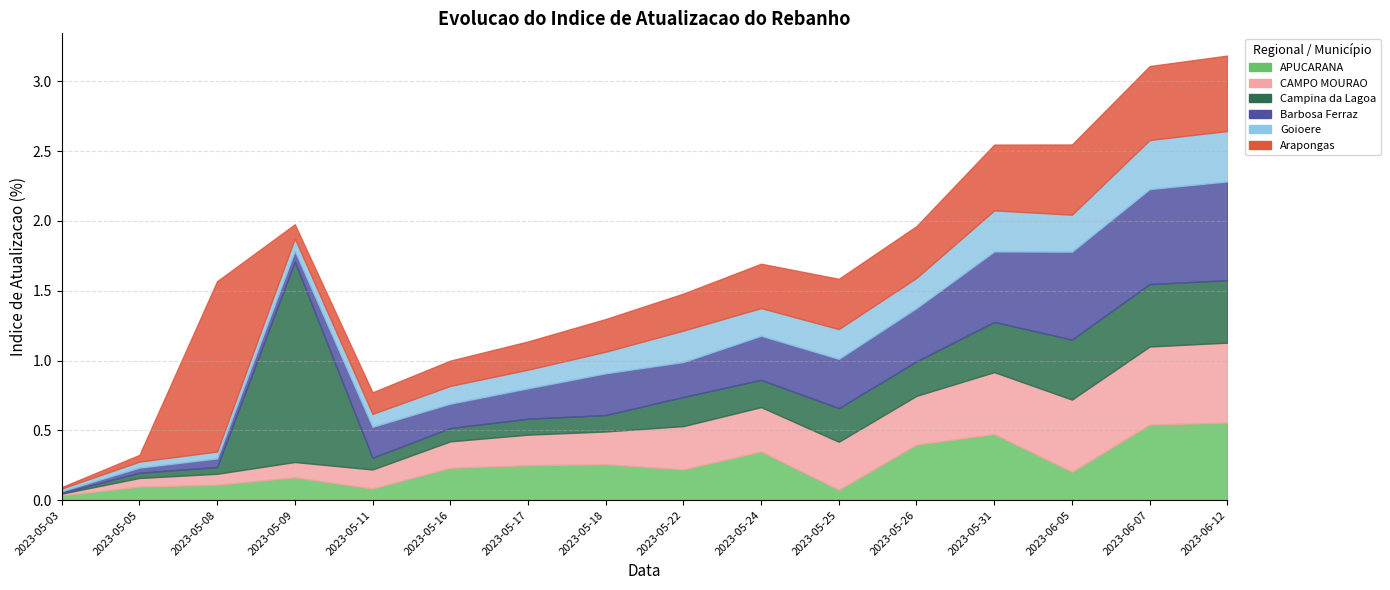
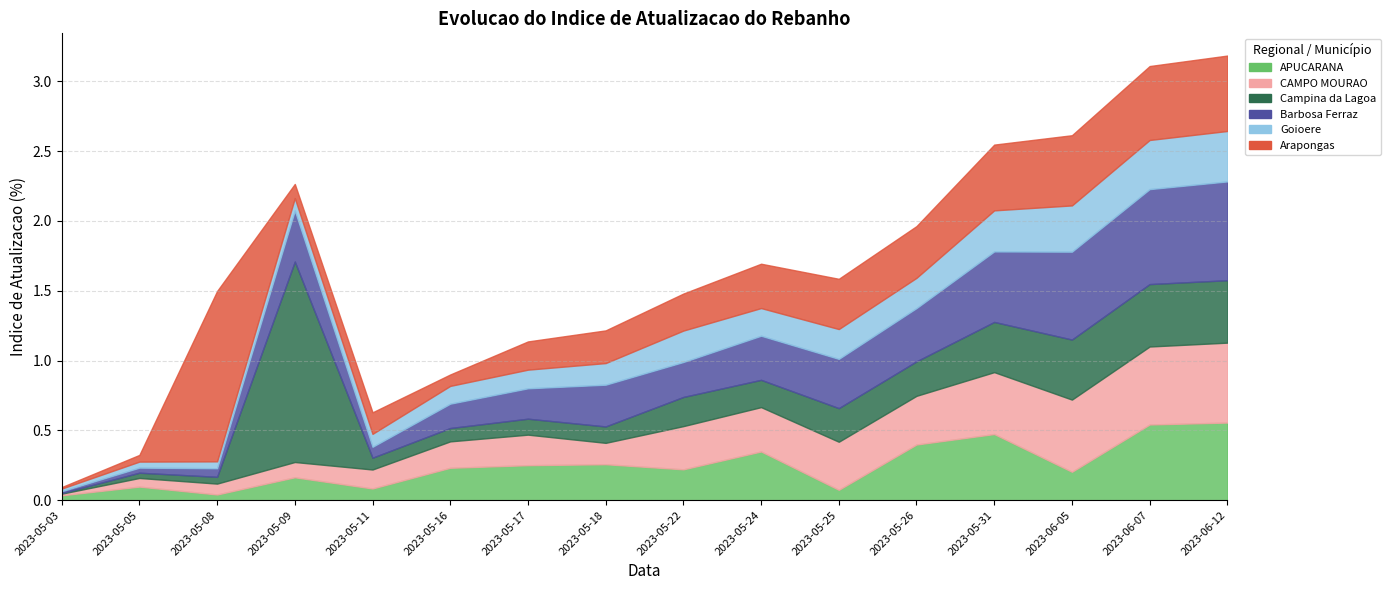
APUCARANA, 2023-05-08: 0.11 -> 0.04
Barbosa Ferraz, 2023-05-09: 0.08 -> 0.37
Barbosa Ferraz, 2023-05-11: 0.22 -> 0.08
Arapongas, 2023-05-16: 0.18 -> 0.08
CAMPO MOURAO, 2023-05-18: 0.23 -> 0.15
Goioere, 2023-06-05: 0.27 -> 0.33
